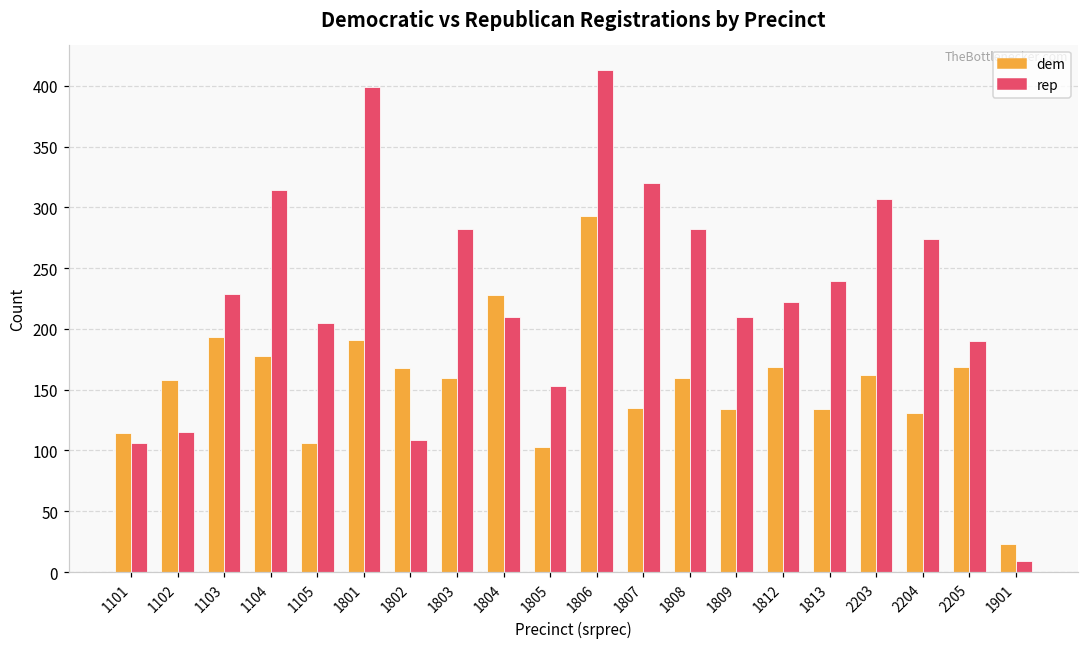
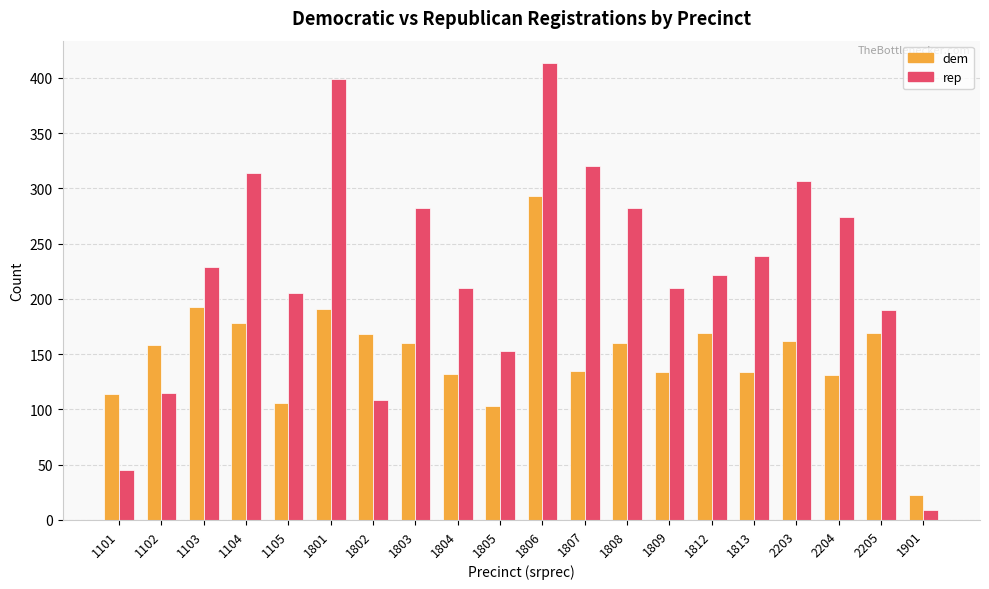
rep, 1101: 106 -> 45
dem, 1804: 228 -> 132
